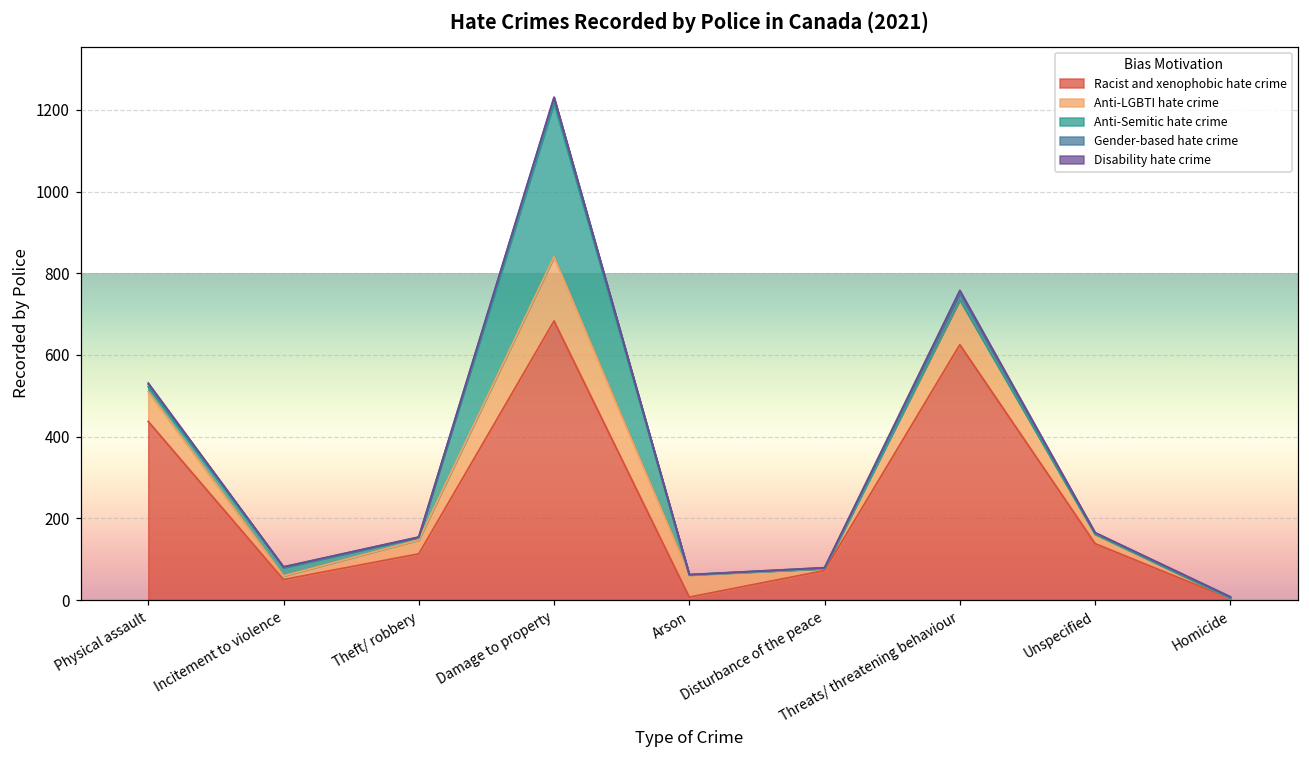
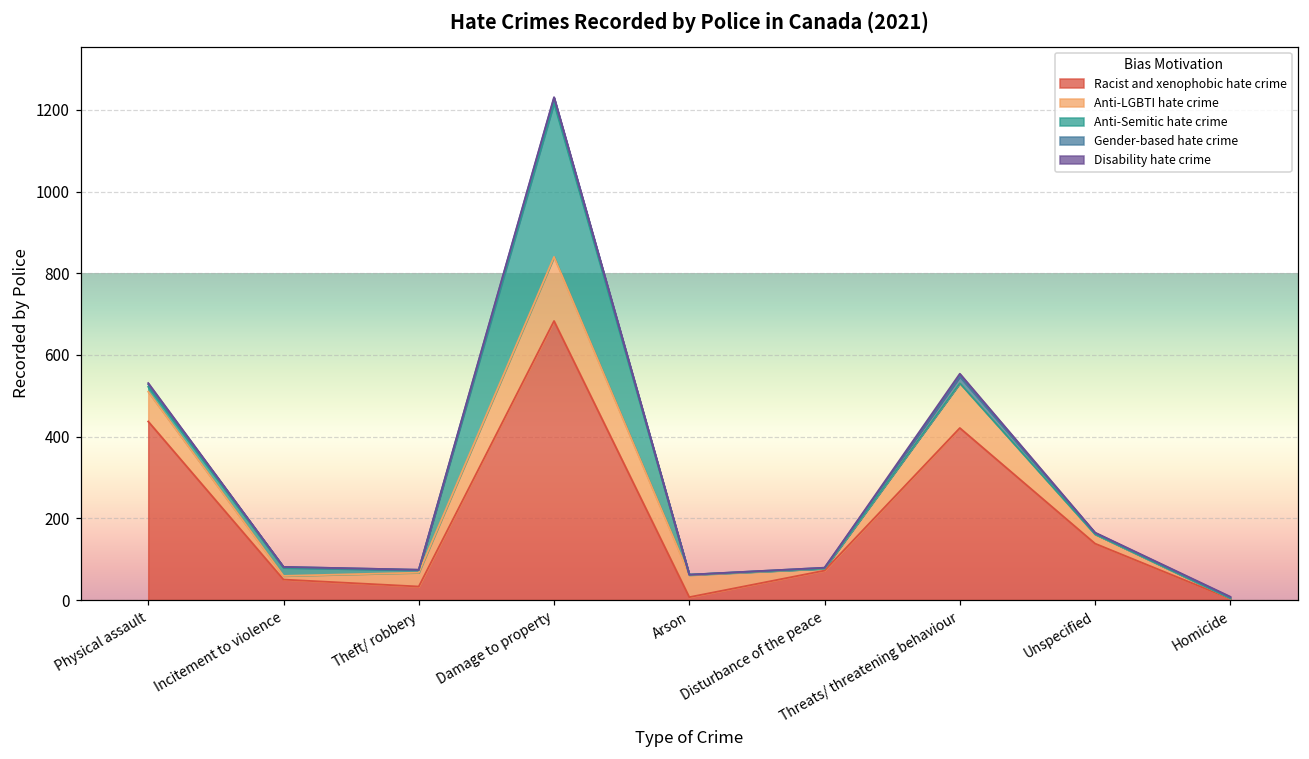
Racist and xenophobic hate crime, Theft/ robbery: 110 -> 30
Racist and xenophobic hate crime, Threats/ threatening behaviour: 630 -> 420
